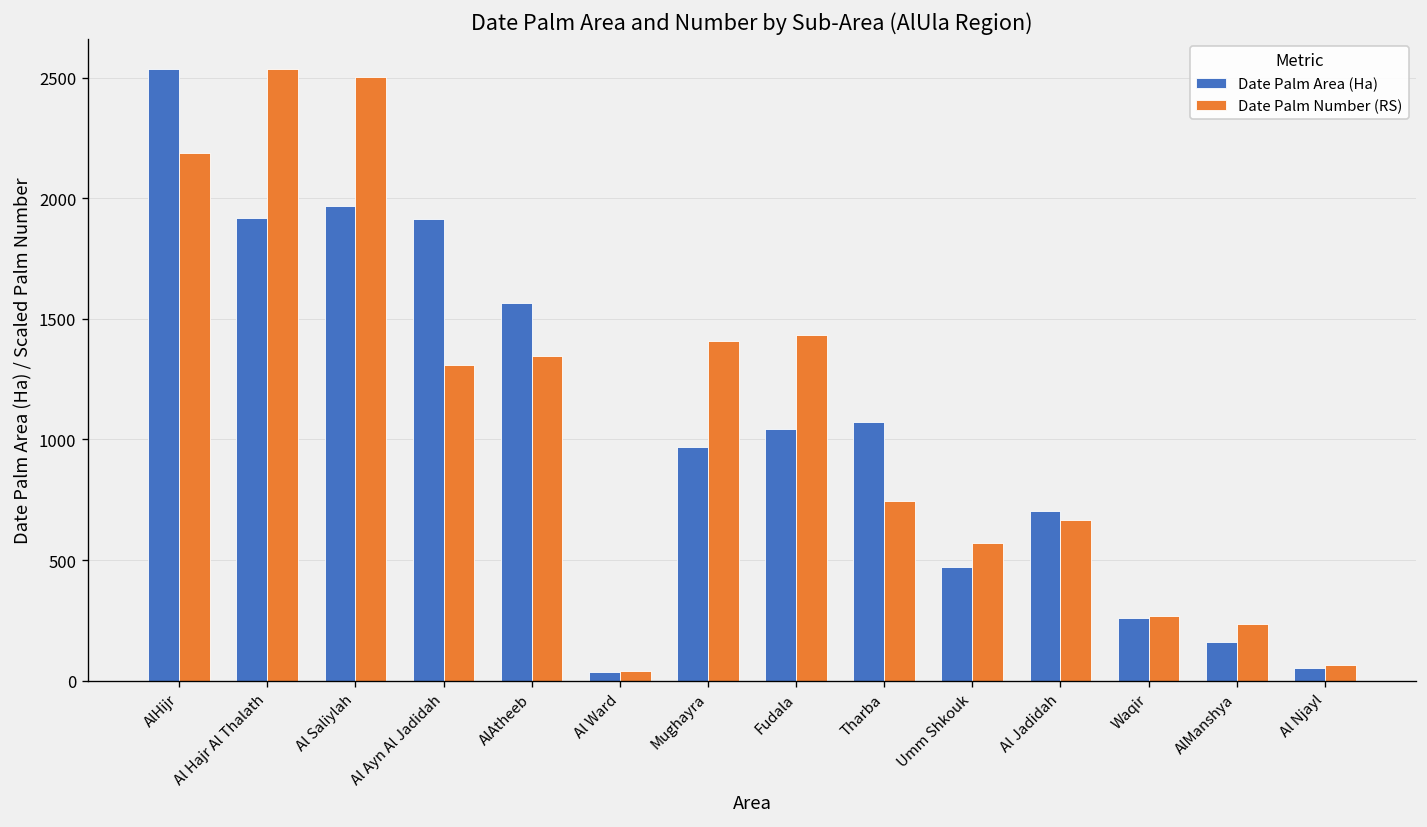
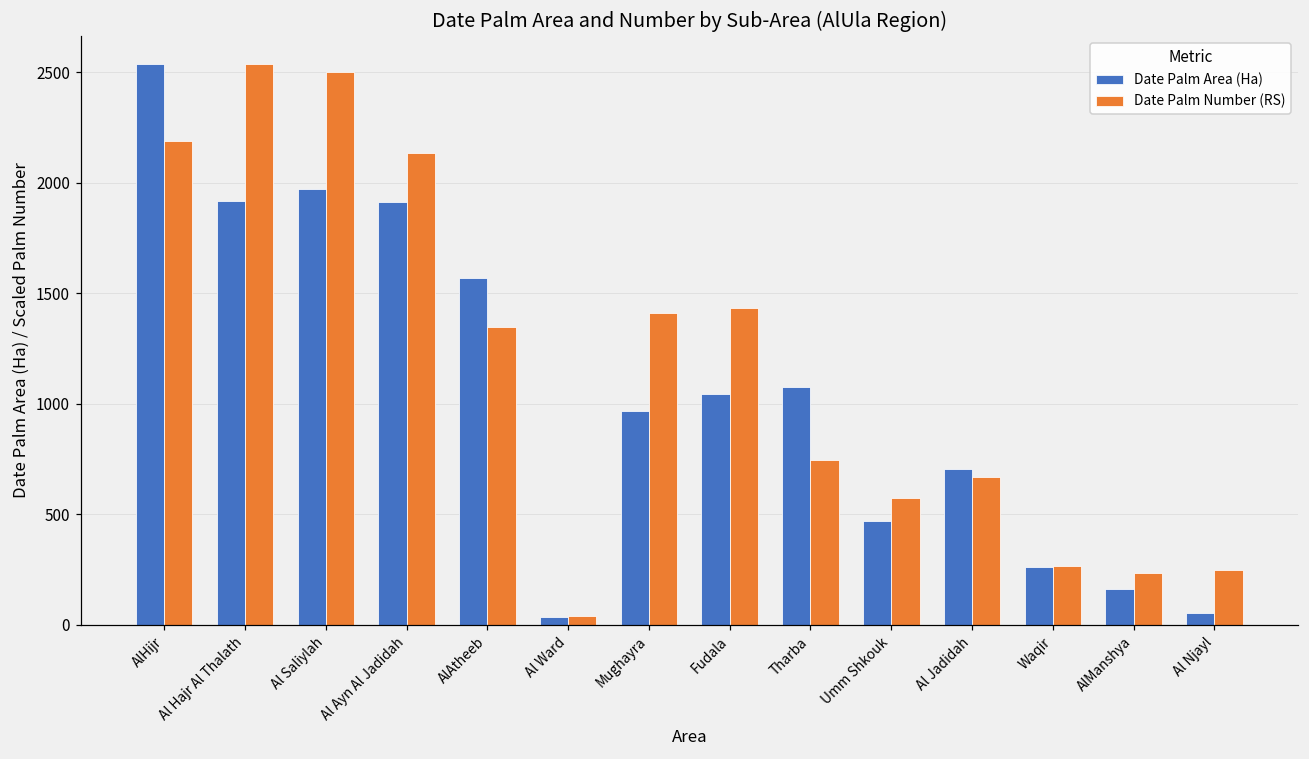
Date Palm Number (RS), Al Ayn Al Jadidah: 1310 -> 2140
Date Palm Number (RS), Al Njayl: 60 -> 250
